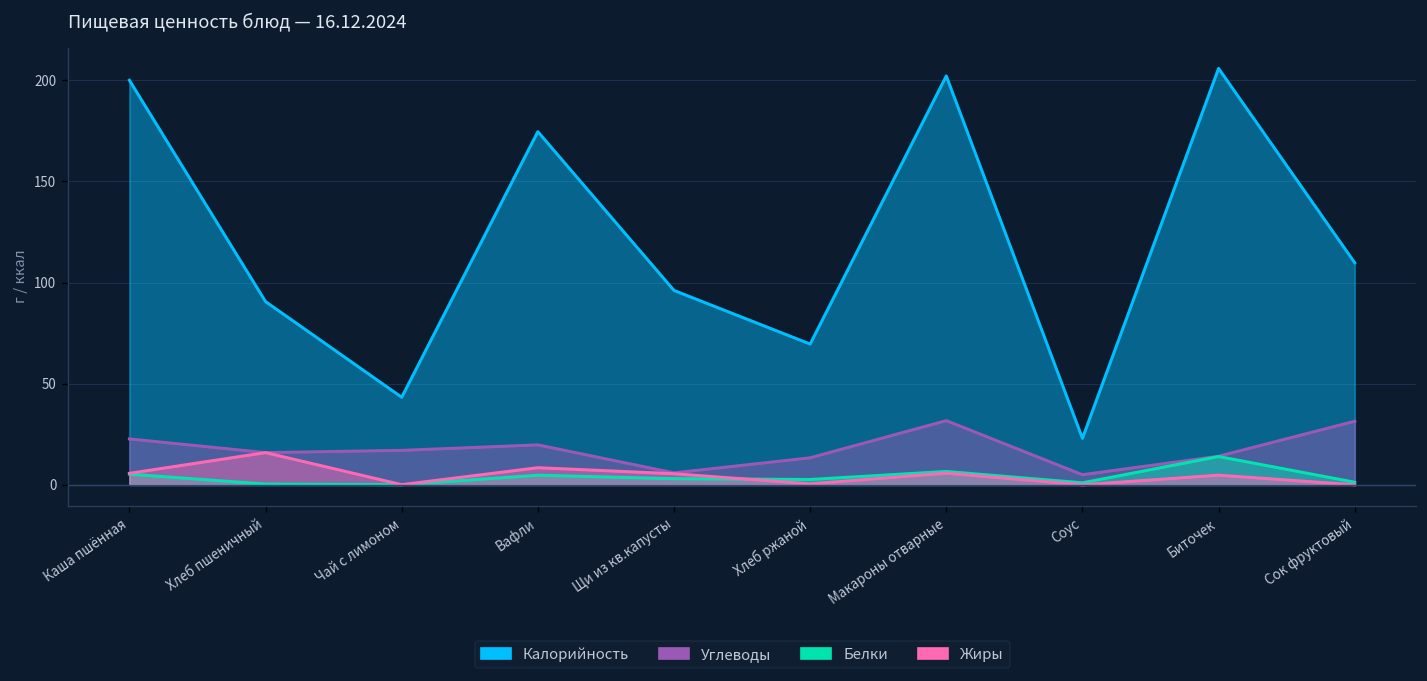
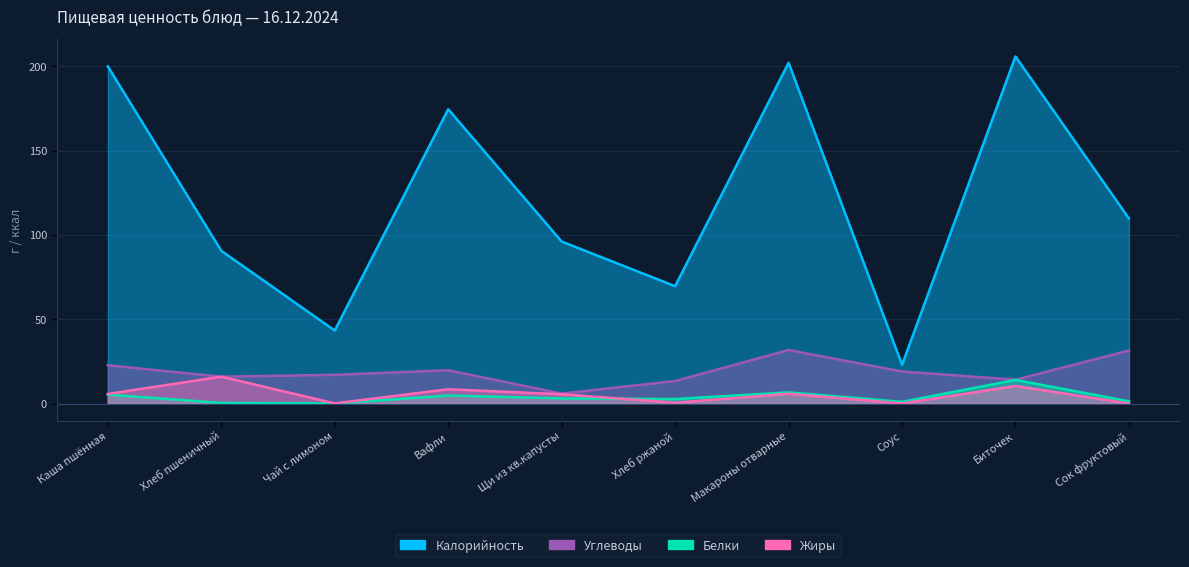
Углеводы, Соус: 5 -> 19
Жиры, Биточек: 5 -> 10
